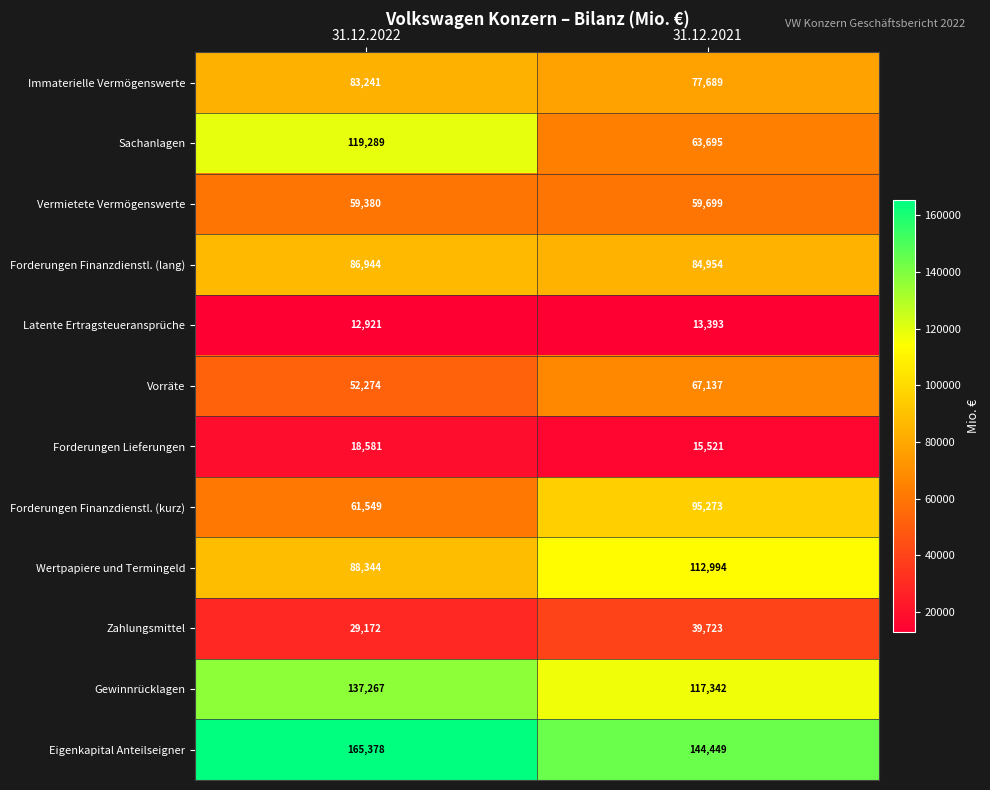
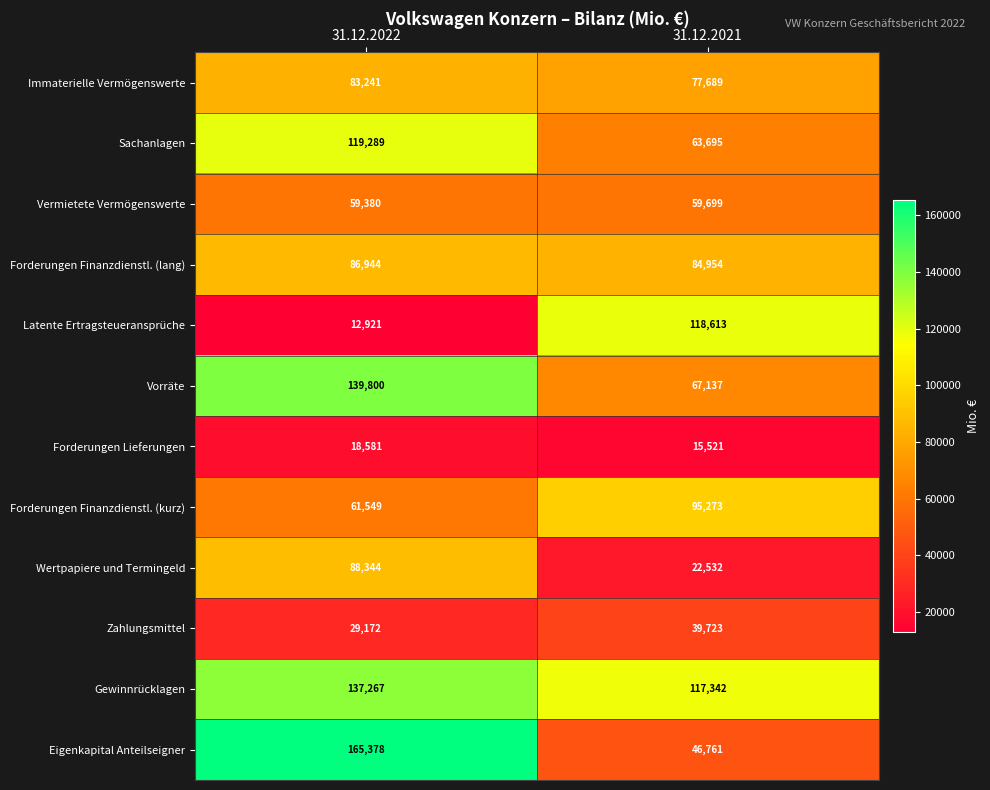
Latente Ertragsteueransprüche, 31.12.2021: 13,393 -> 118,613
Vorräte, 31.12.2022: 52,274 -> 139,800
Wertpapiere und Termingeld, 31.12.2021: 112,994 -> 22,532
Eigenkapital Anteilseigner, 31.12.2021: 144,449 -> 46,761
